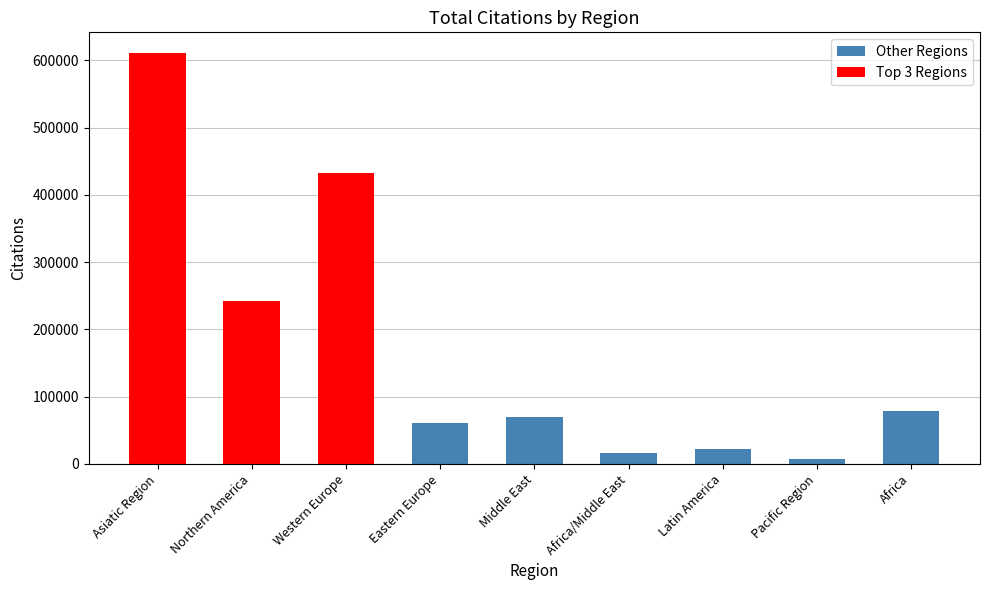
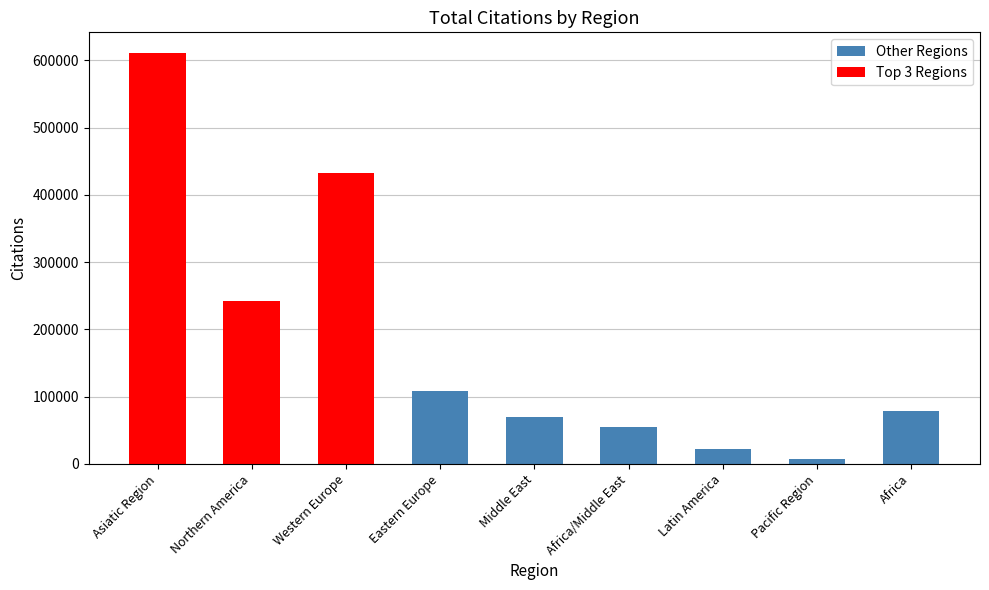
Eastern Europe: 60000 -> 110000
Africa/Middle East: 20000 -> 50000
